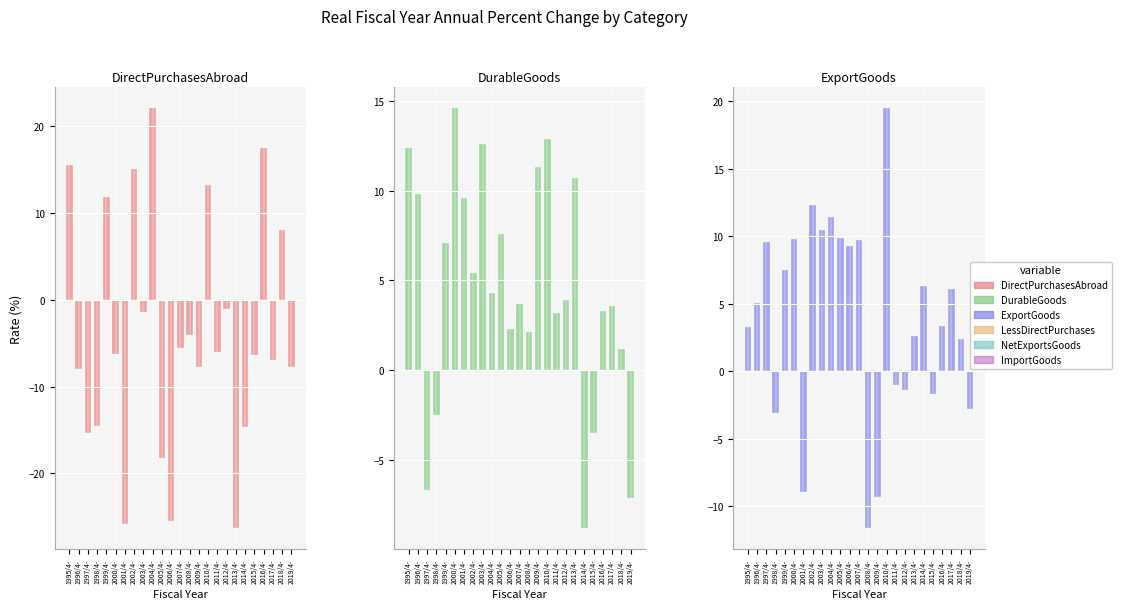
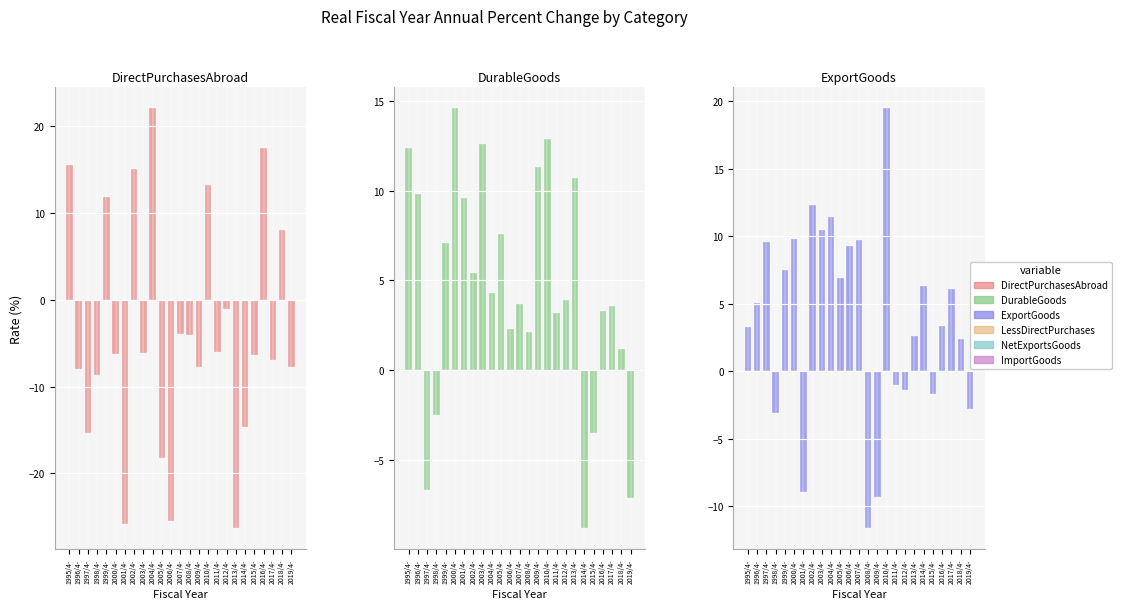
DirectPurchasesAbroad, 1998/4-: -15 -> -9
DirectPurchasesAbroad, 2003/4-: -1 -> -6
DirectPurchasesAbroad, 2007/4-: -6 -> -4
ExportGoods, 2005/4-: 9.9 -> 6.9
